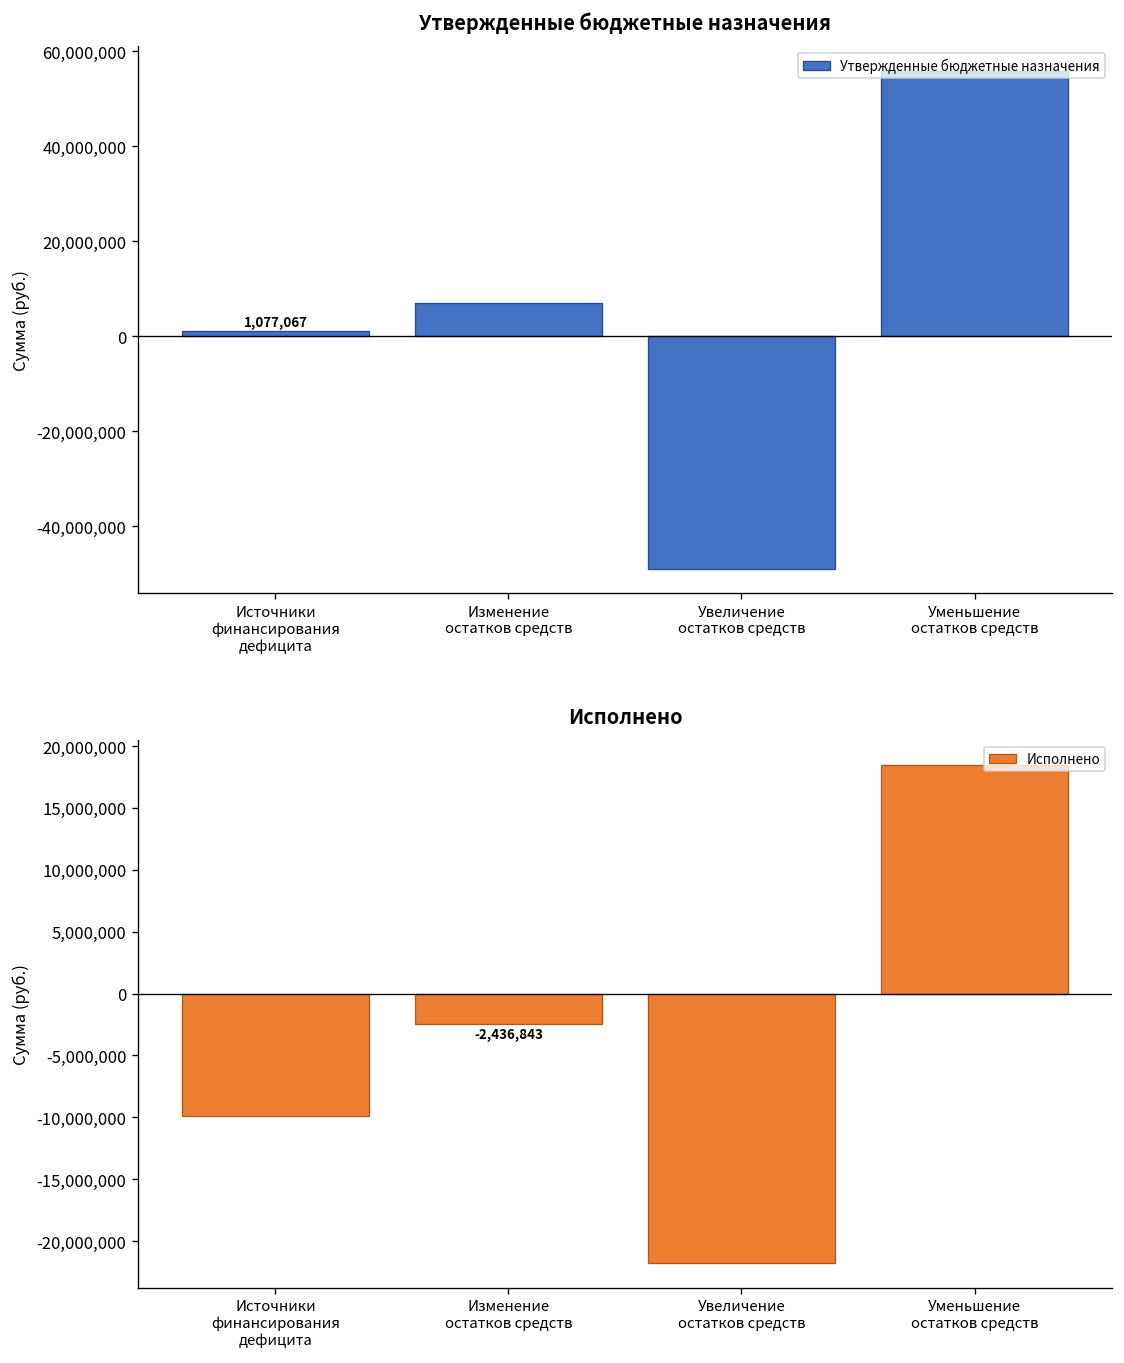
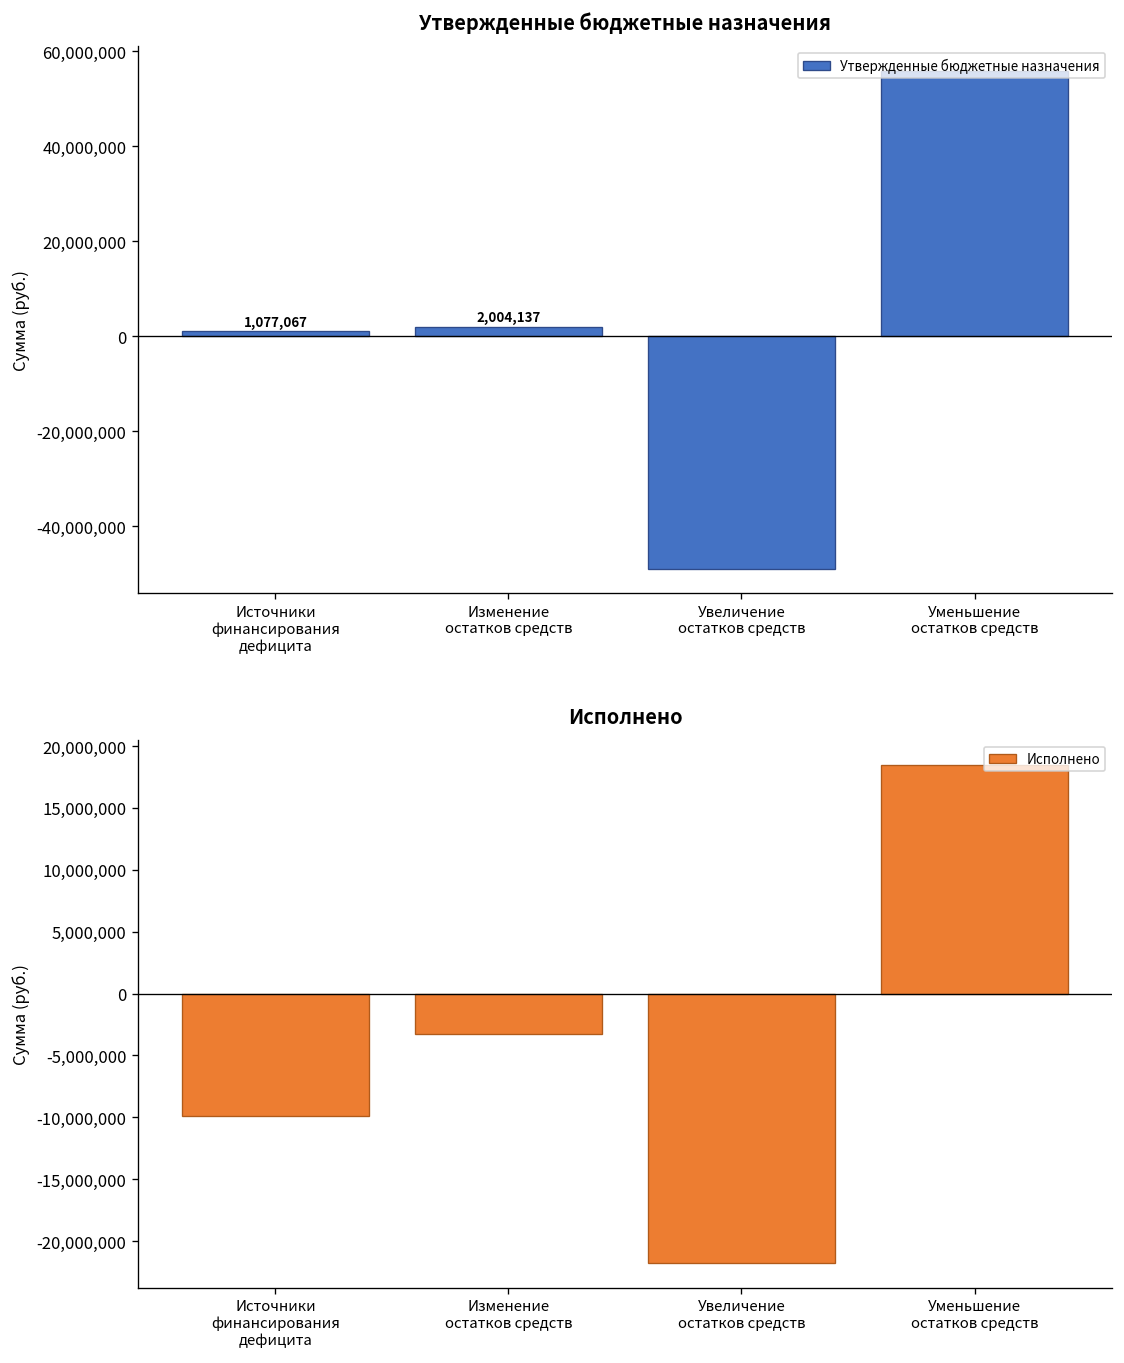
Утвержденные бюджетные назначения, Изменение остатков средств: 7,000,000 -> 2,000,000
Исполнено, Изменение остатков средств: -2,400,000 -> -3,300,000
